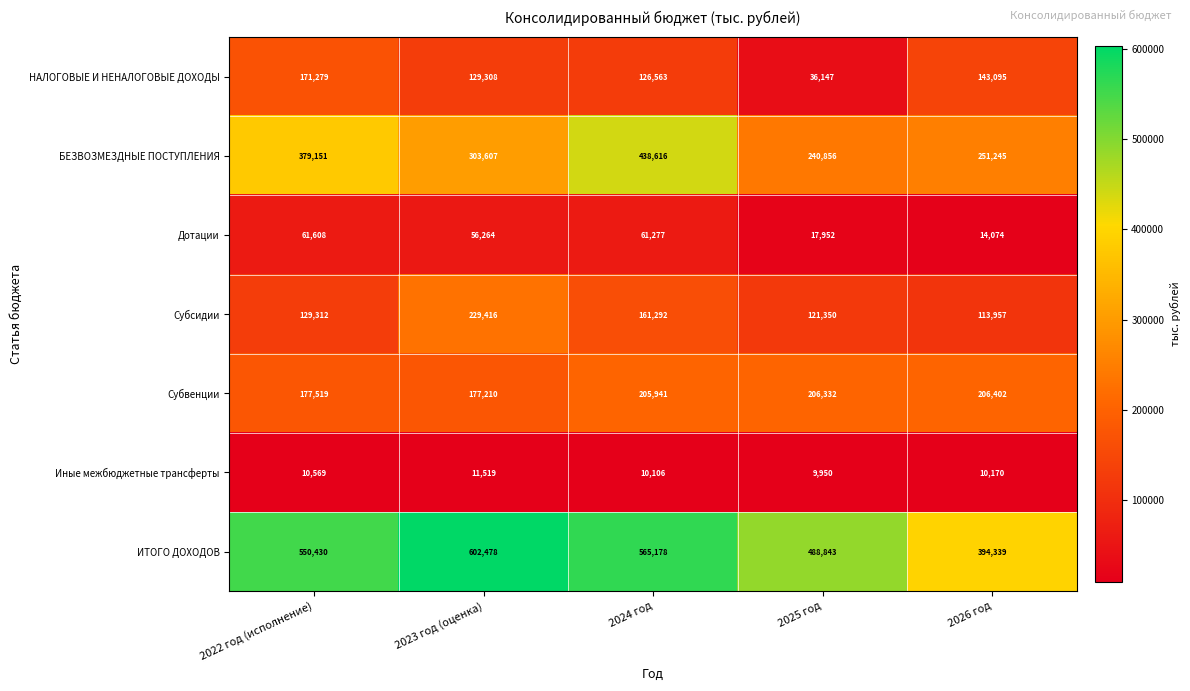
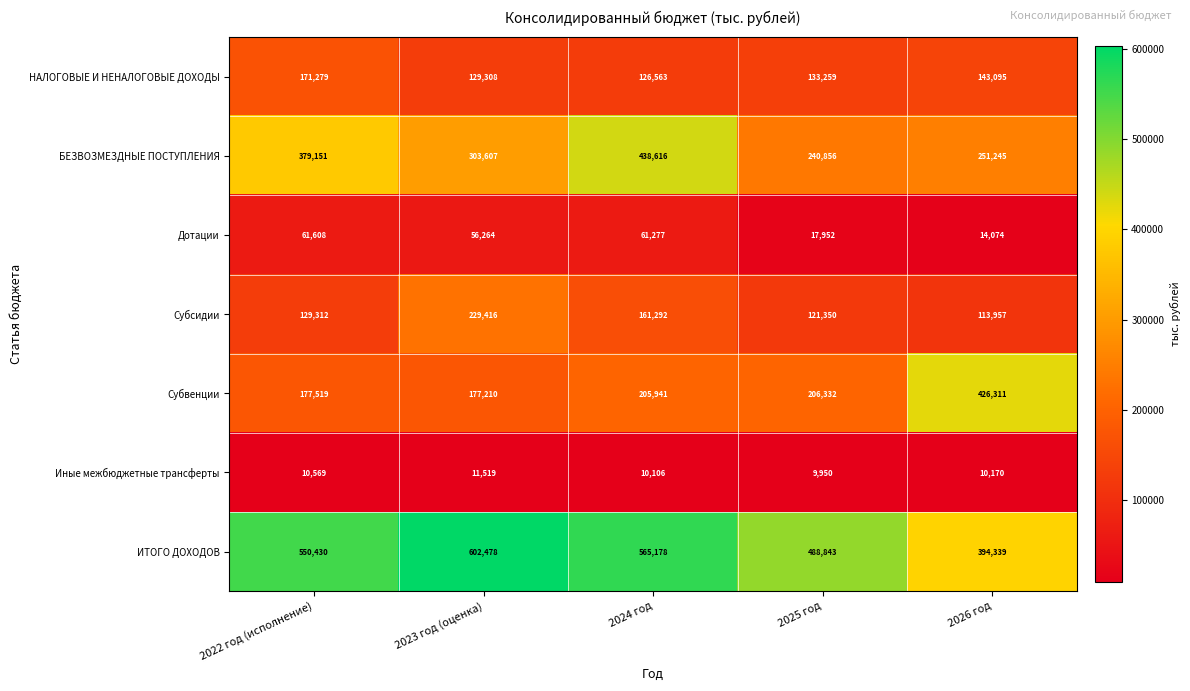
НАЛОГОВЫЕ И НЕНАЛОГОВЫЕ ДОХОДЫ, 2025 год: 36,147 -> 133,259
Субвенции, 2026 год: 206,402 -> 426,311
